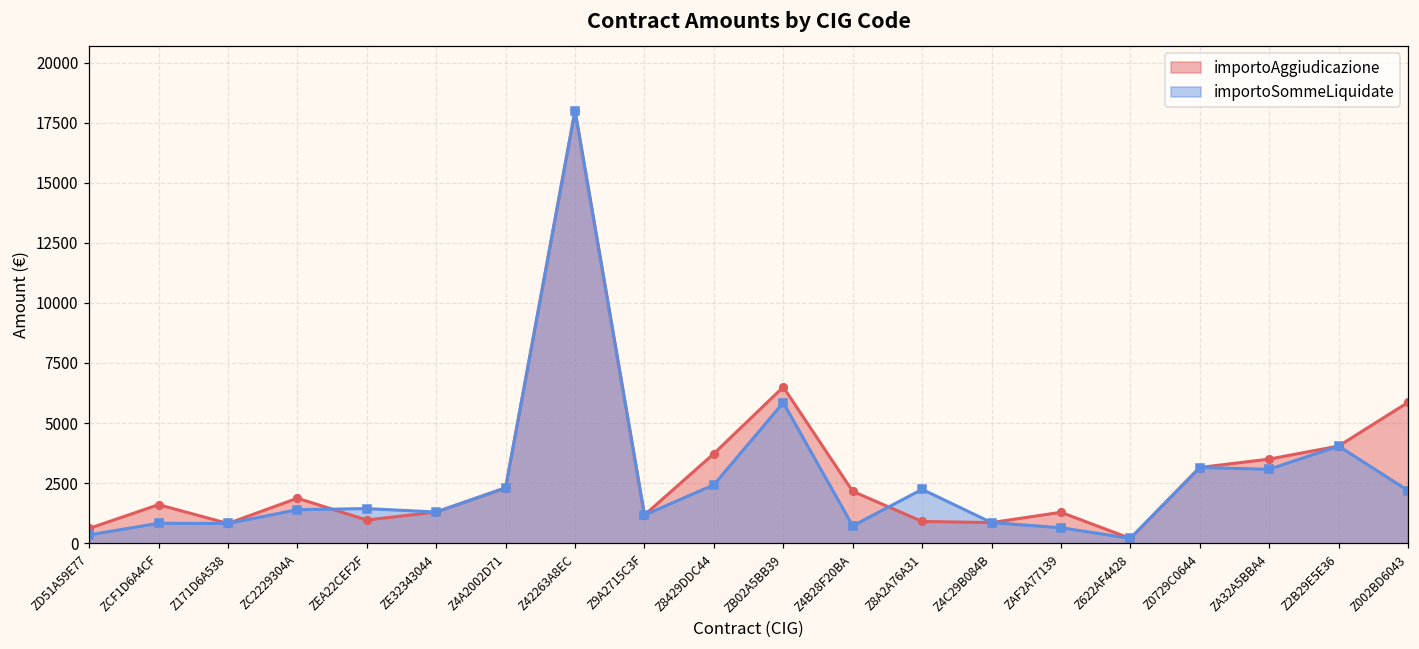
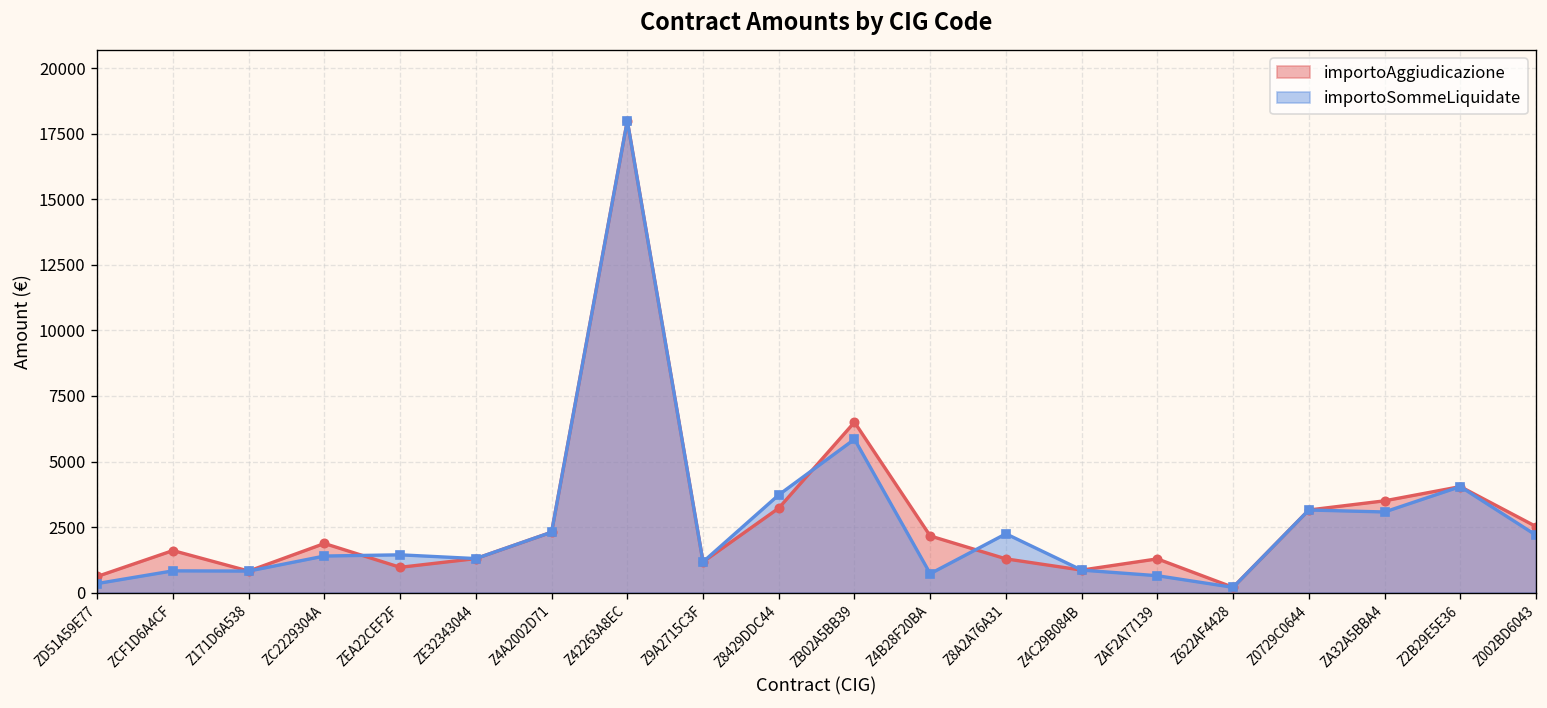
importoAggiudicazione, Z8429DDC44: 3700 -> 3200
importoSommeLiquidate, Z8429DDC44: 2400 -> 3700
importoAggiudicazione, Z8A2A76A31: 900 -> 1300
importoAggiudicazione, Z002BD6043: 5900 -> 2500
